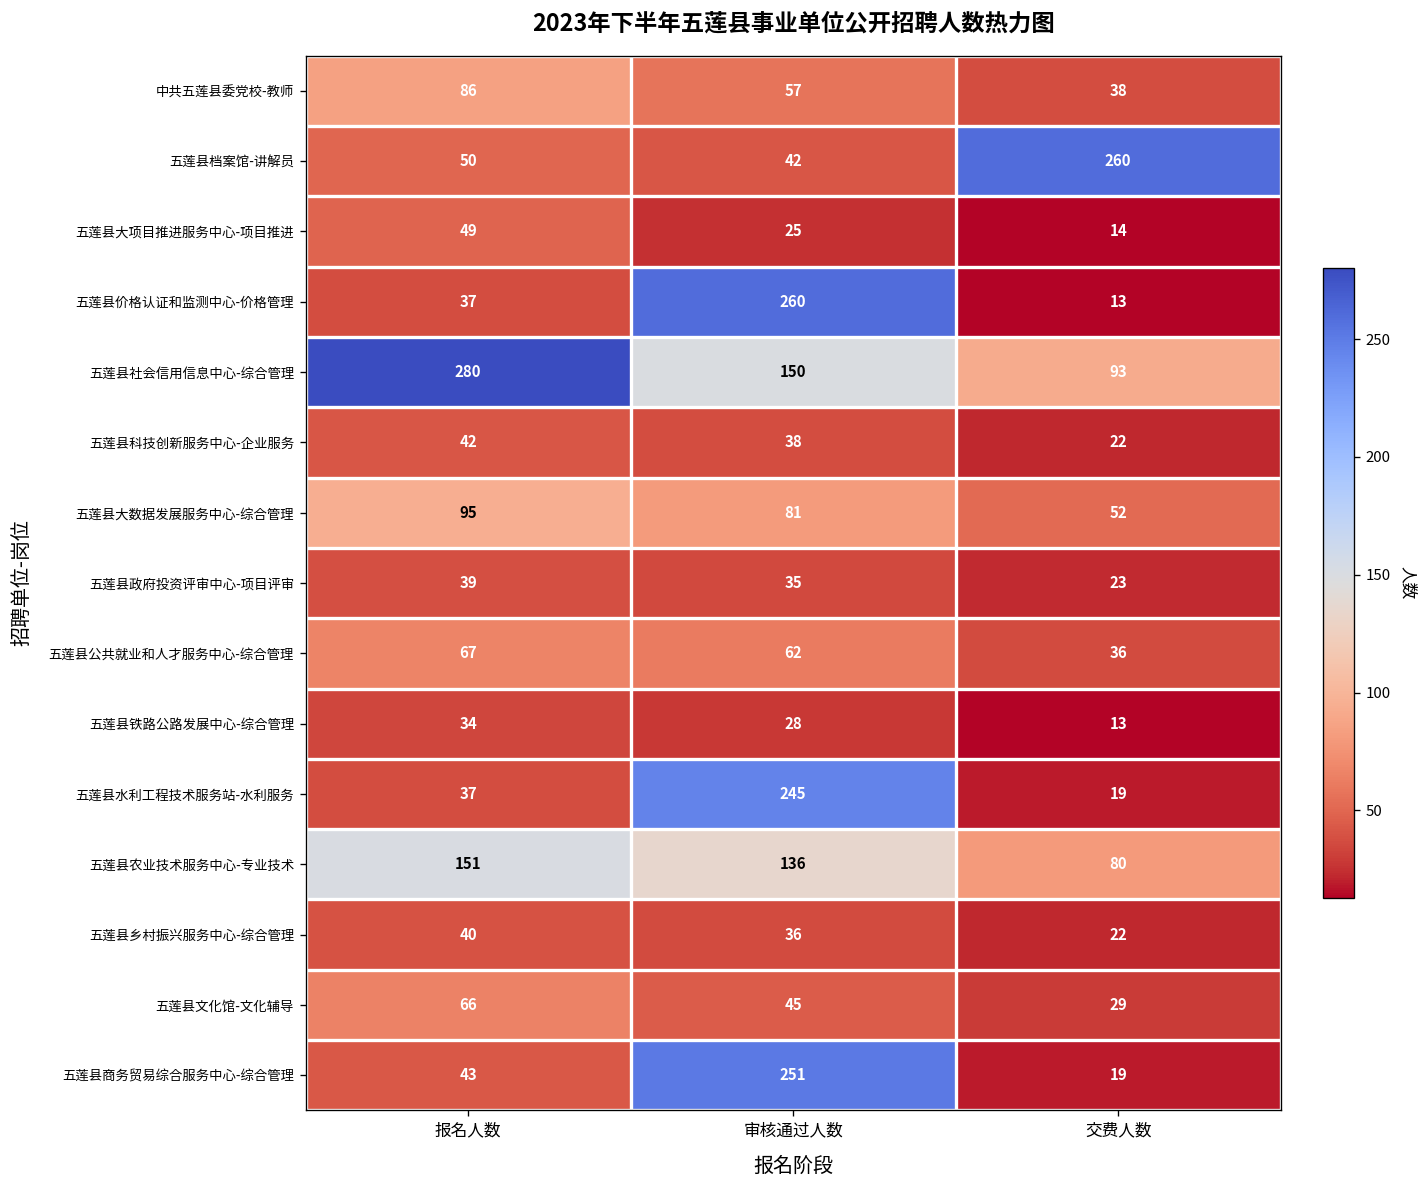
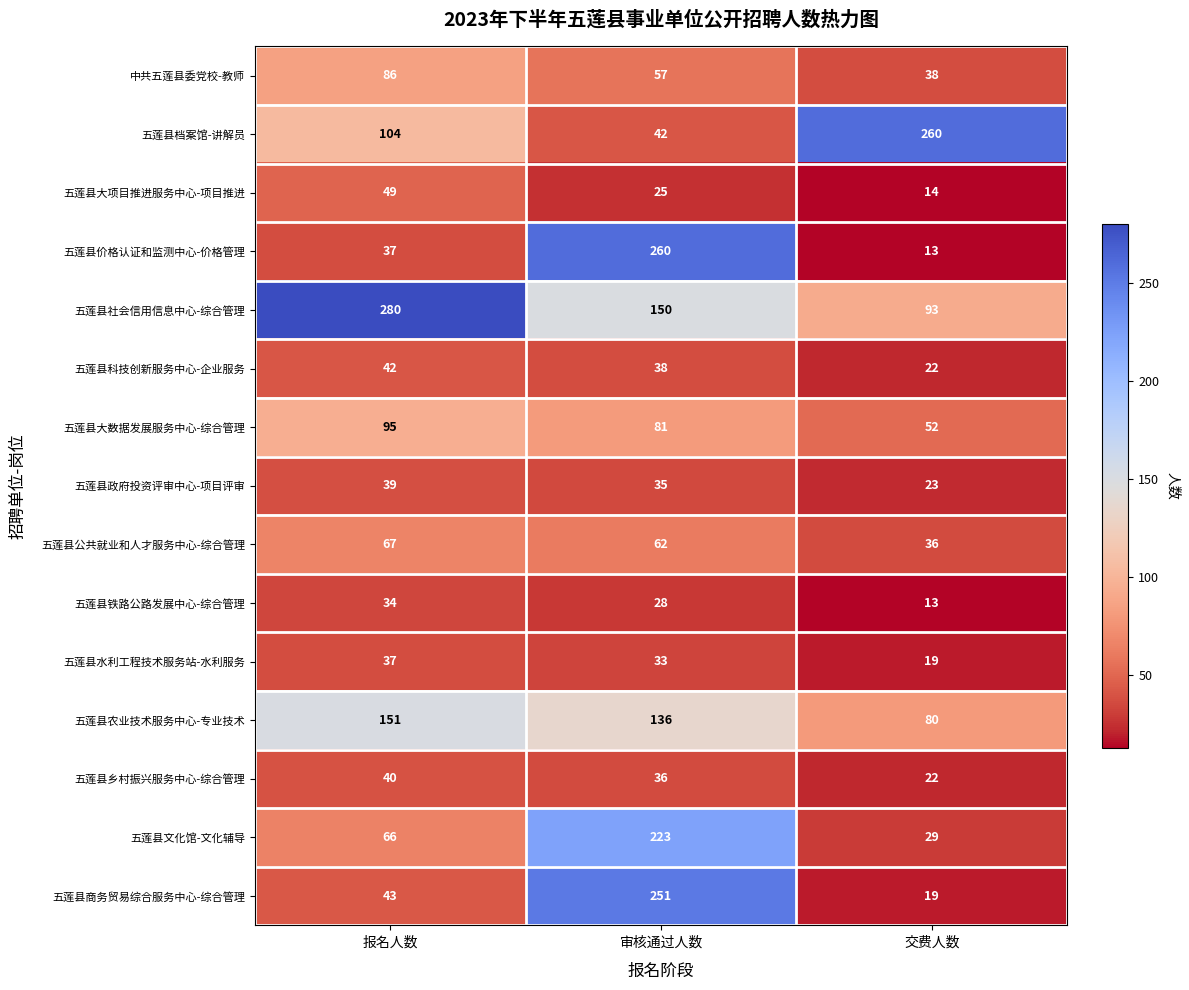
五莲县档案馆-讲解员, 报名人数: 50 -> 104
五莲县水利工程技术服务站-水利服务, 审核通过人数: 245 -> 33
五莲县文化馆-文化辅导, 审核通过人数: 45 -> 223
